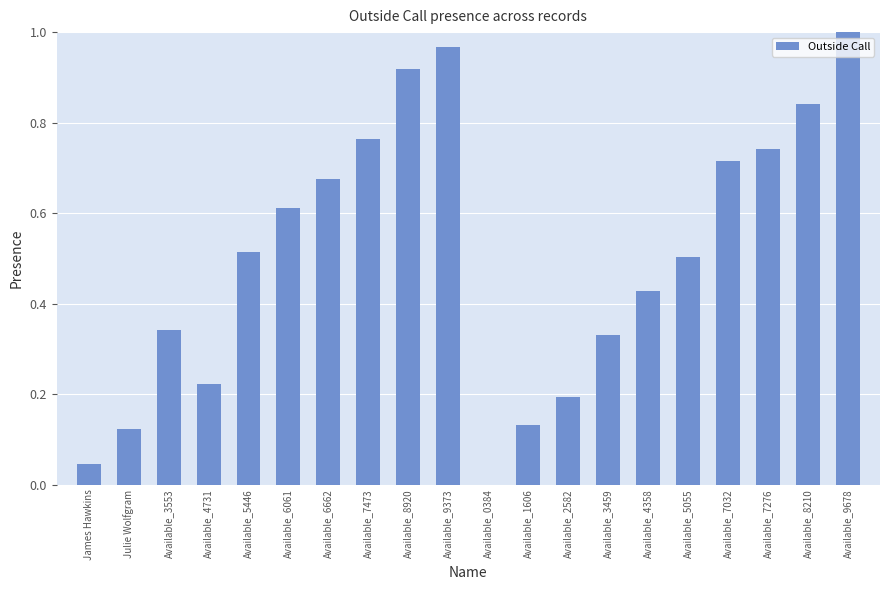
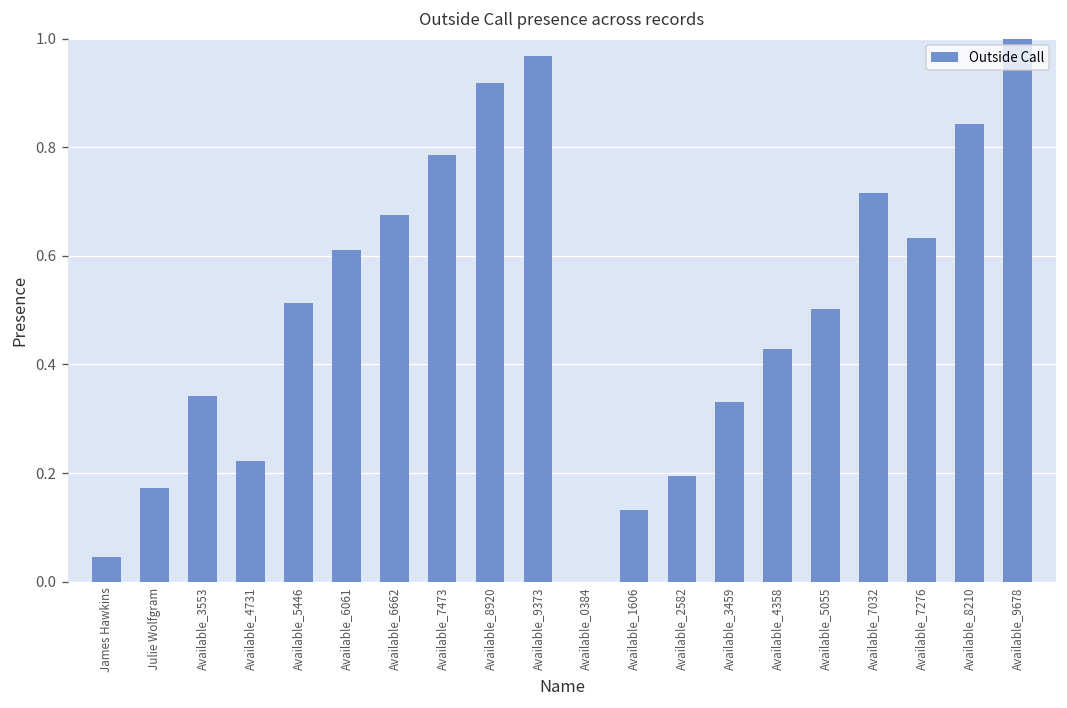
Julie Wolfgram: 0.12 -> 0.17
Available_7473: 0.76 -> 0.79
Available_7276: 0.74 -> 0.63
